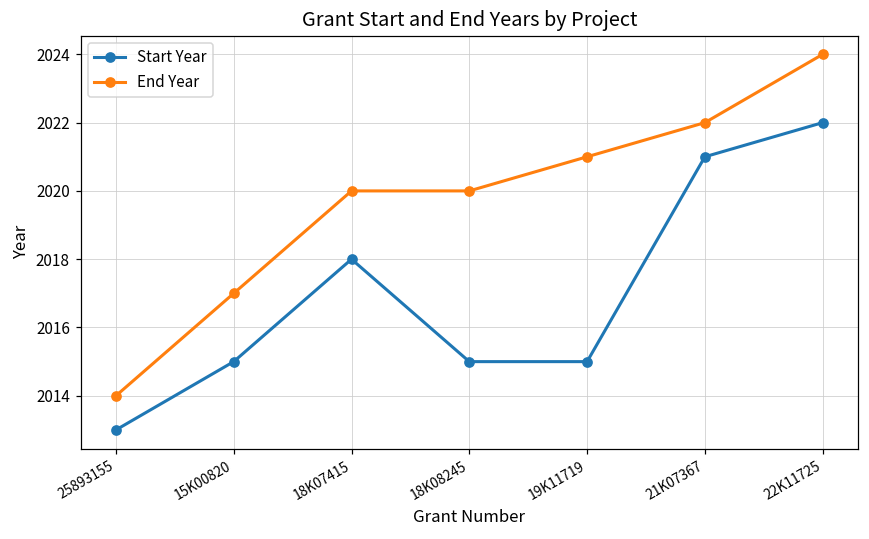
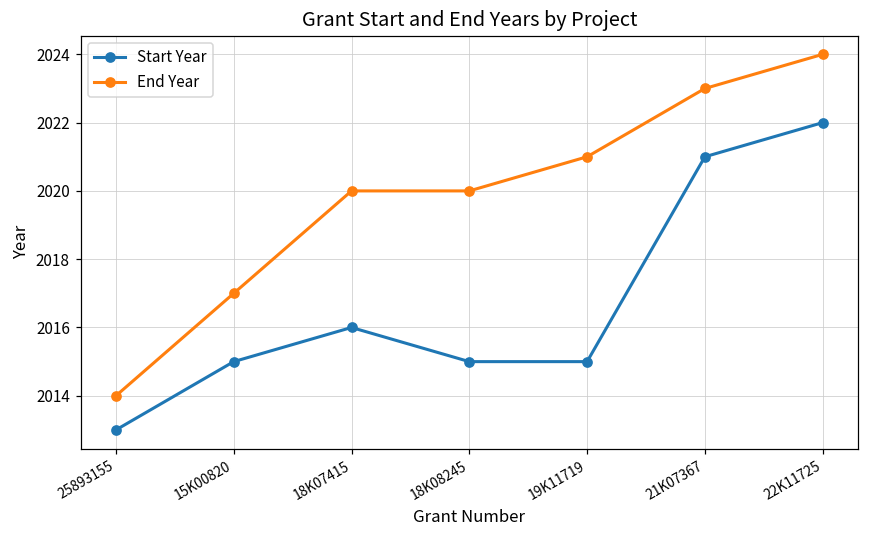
Start Year, 18K07415: 2018 -> 2016
End Year, 21K07367: 2022 -> 2023
